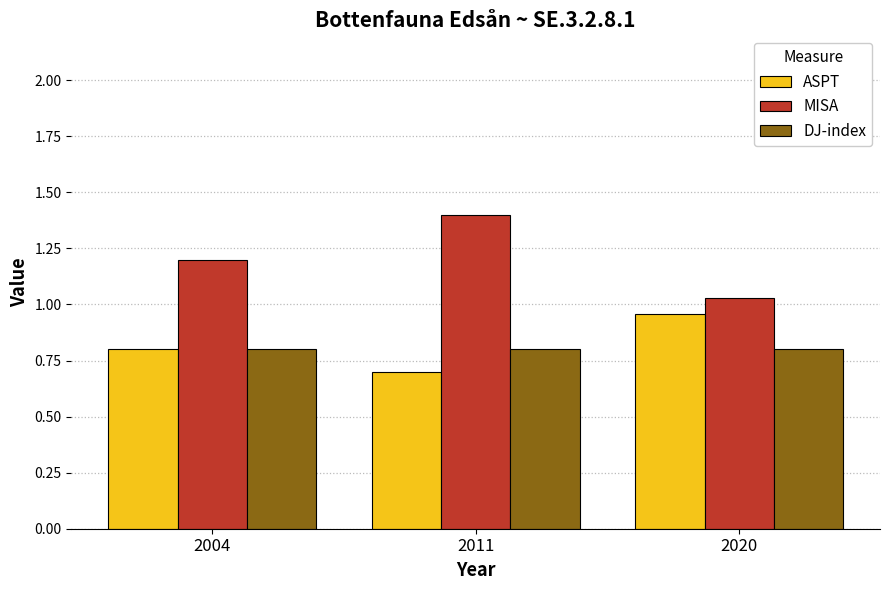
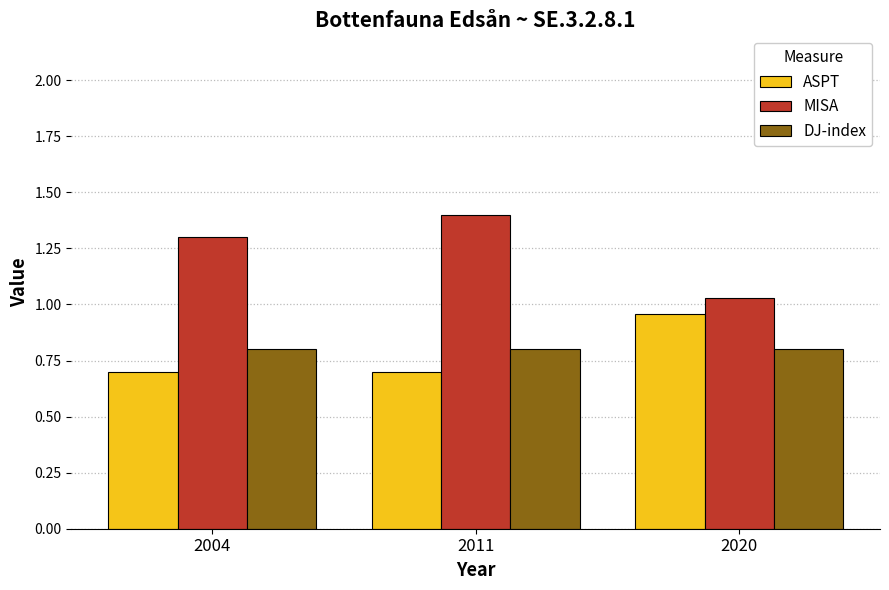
ASPT, 2004: 0.8 -> 0.7
MISA, 2004: 1.2 -> 1.3
